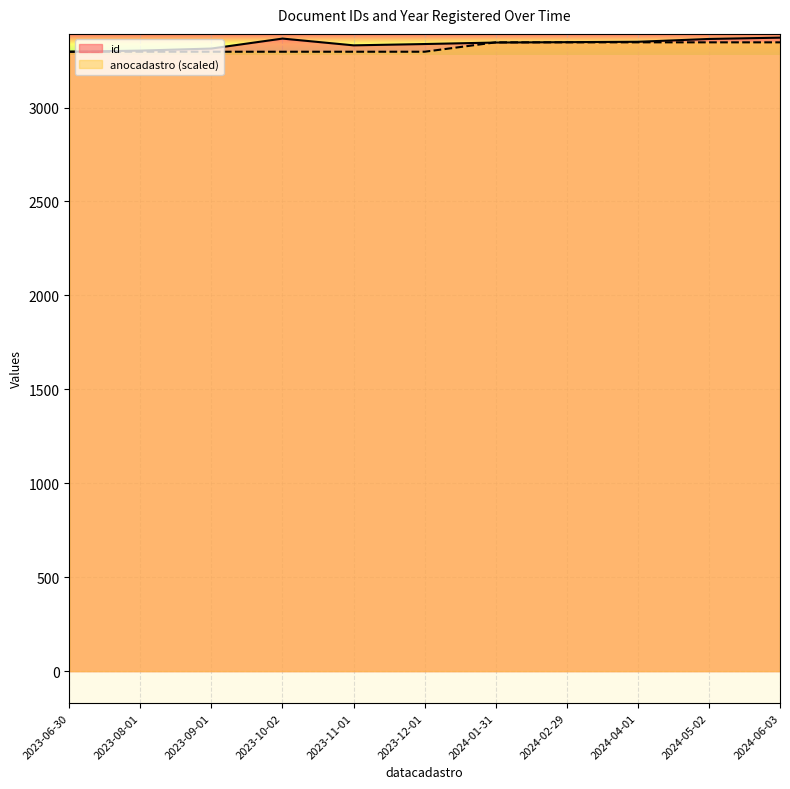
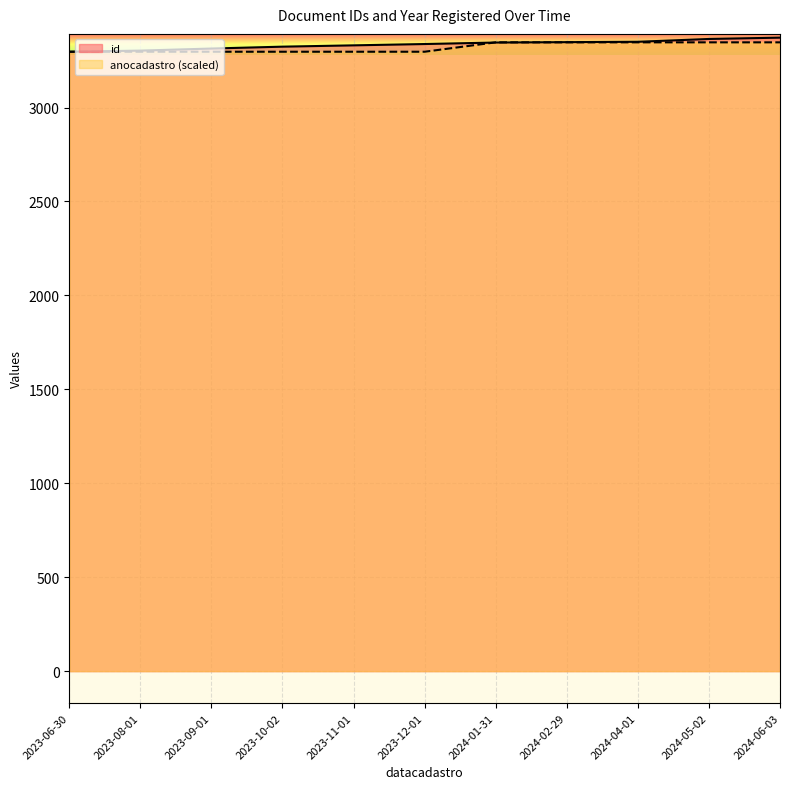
id, 2023-10-02: 3370 -> 3320
